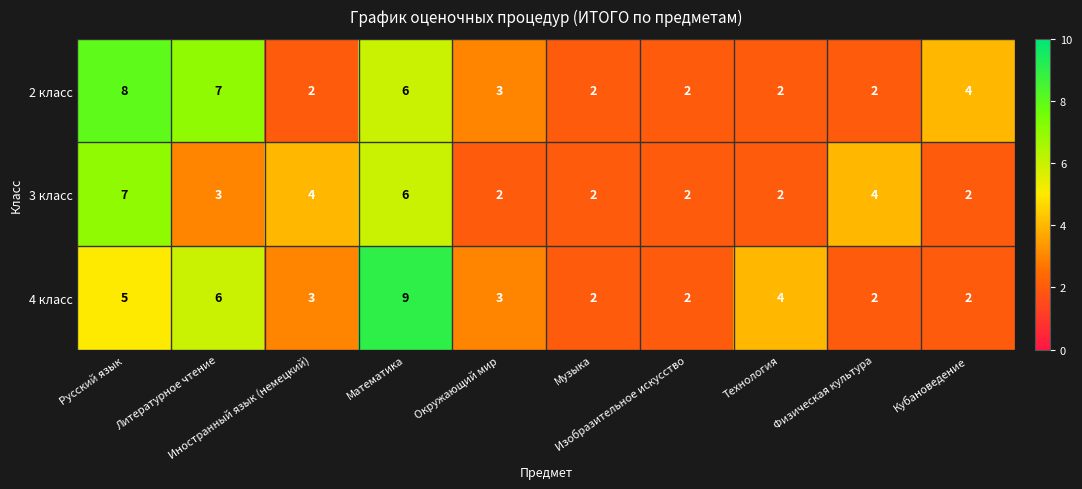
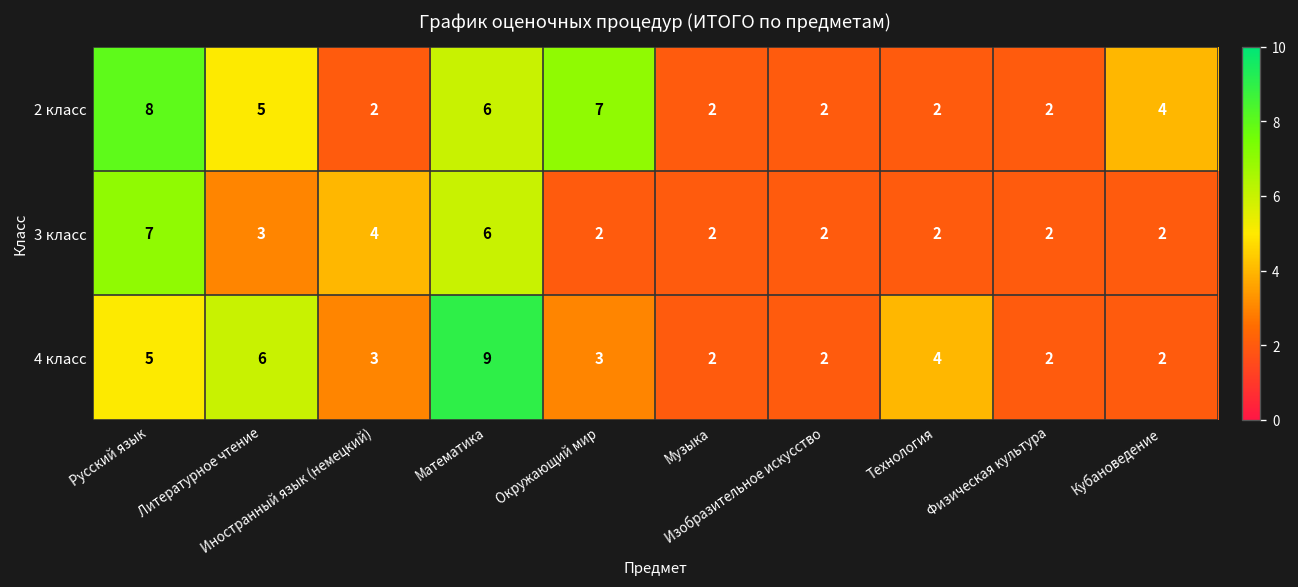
2 класс, Литературное чтение: 7 -> 5
2 класс, Окружающий мир: 3 -> 7
3 класс, Физическая культура: 4 -> 2
